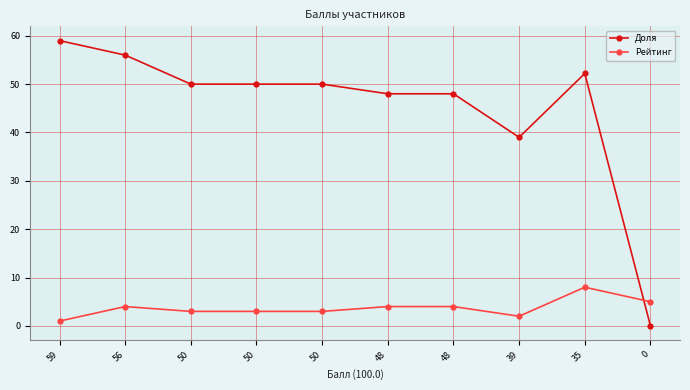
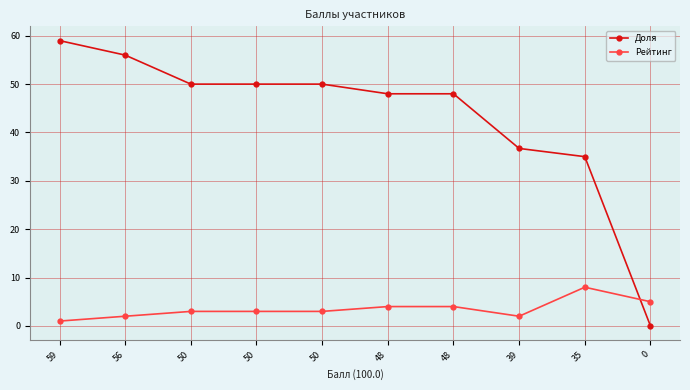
Рейтинг, 56: 4 -> 2
Доля, 39: 39 -> 37
Доля, 35: 52 -> 35
